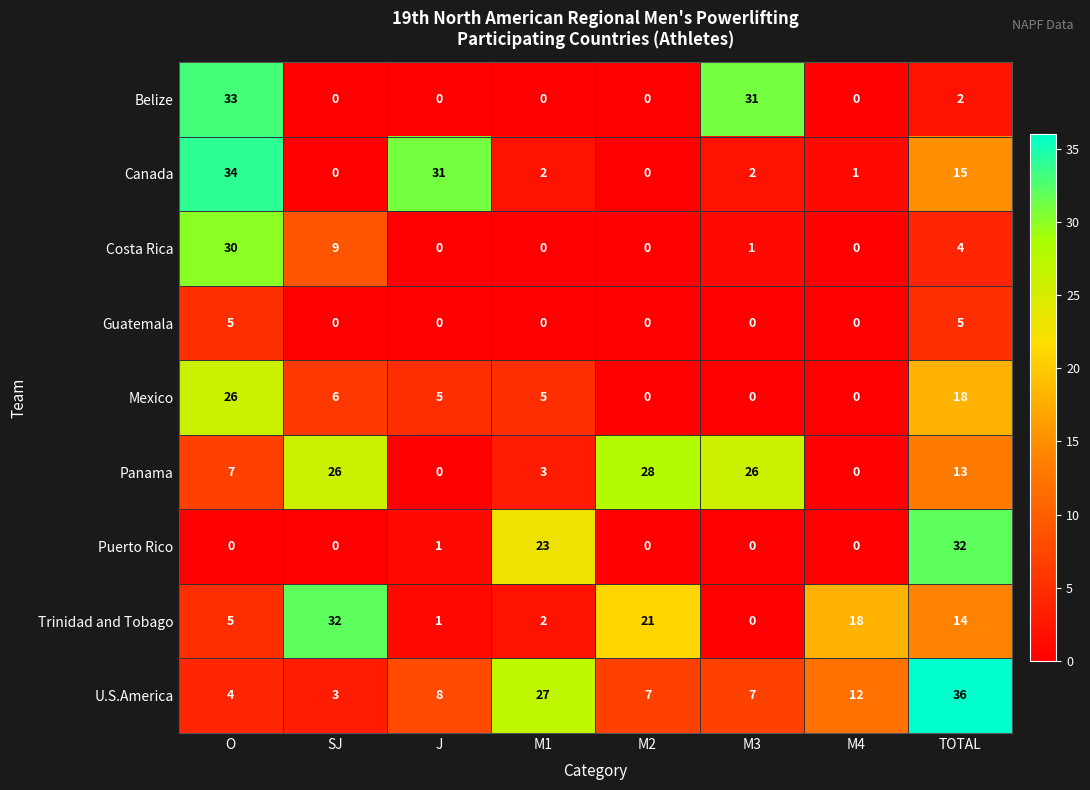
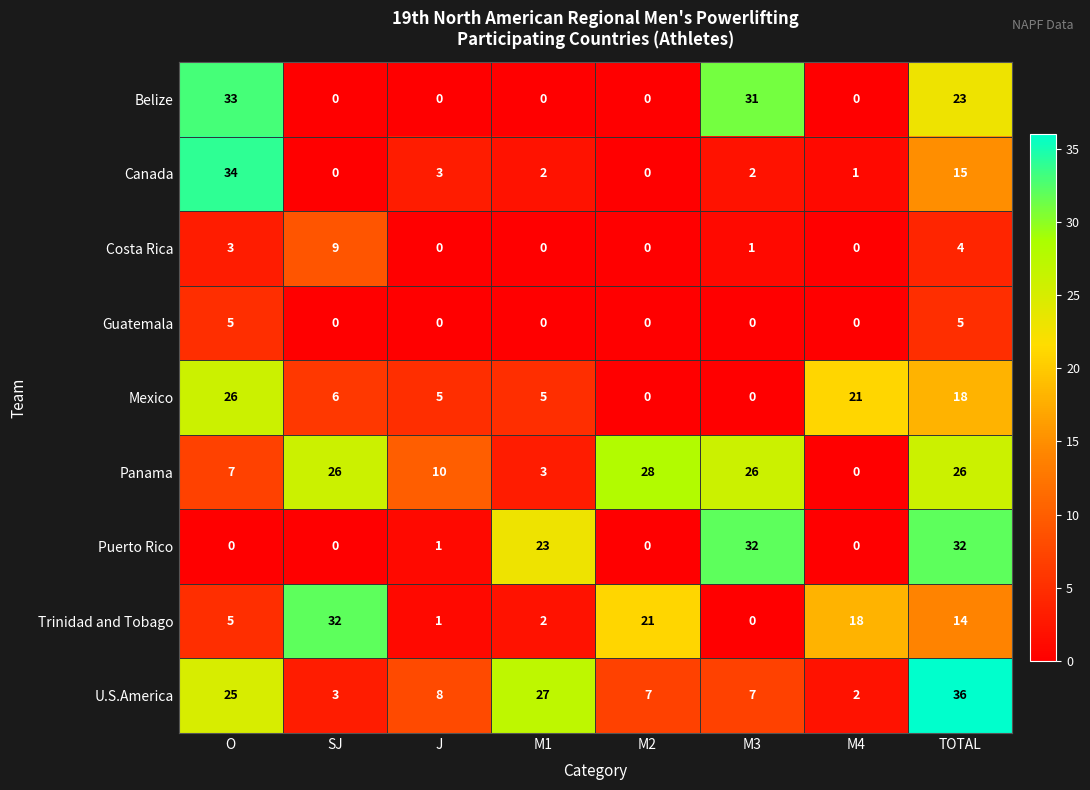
Belize, TOTAL: 2 -> 23
Canada, J: 31 -> 3
Costa Rica, O: 30 -> 3
Mexico, M4: 0 -> 21
Panama, J: 0 -> 10
Panama, TOTAL: 13 -> 26
Puerto Rico, M3: 0 -> 32
U.S.America, O: 4 -> 25
U.S.America, M4: 12 -> 2
